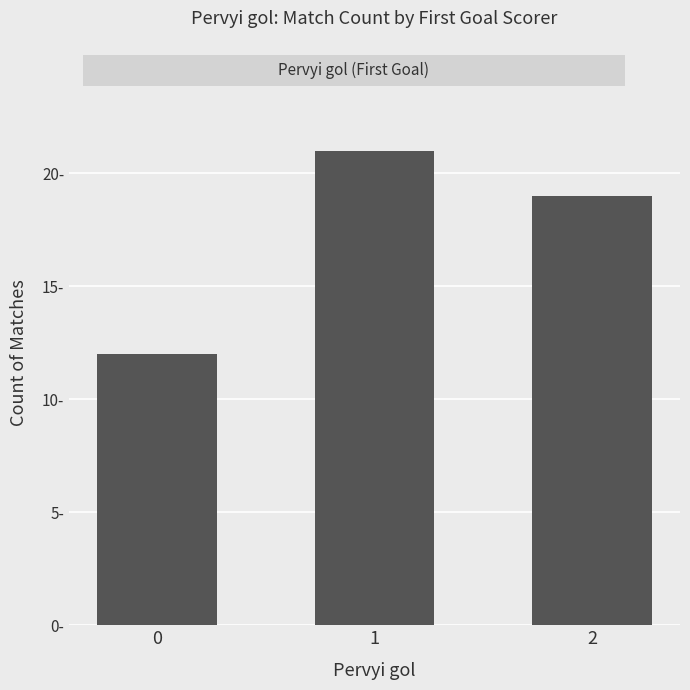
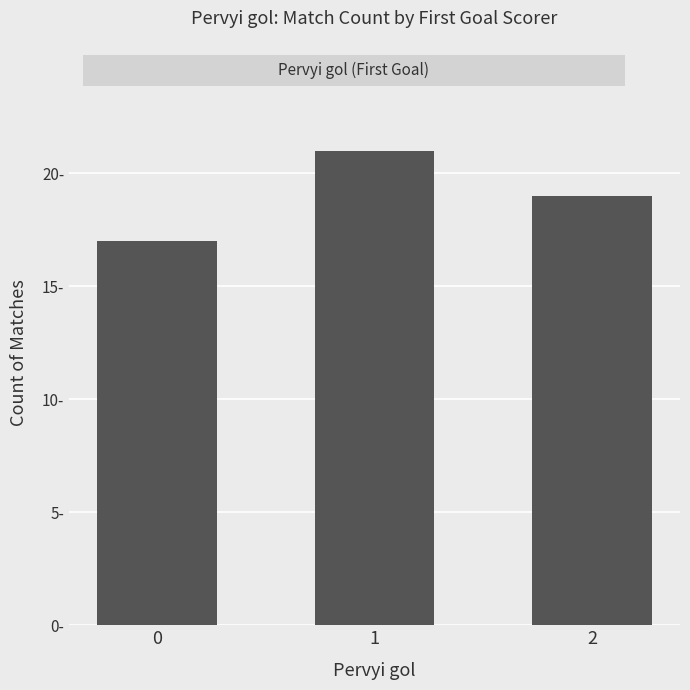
0: 12- -> 17-
